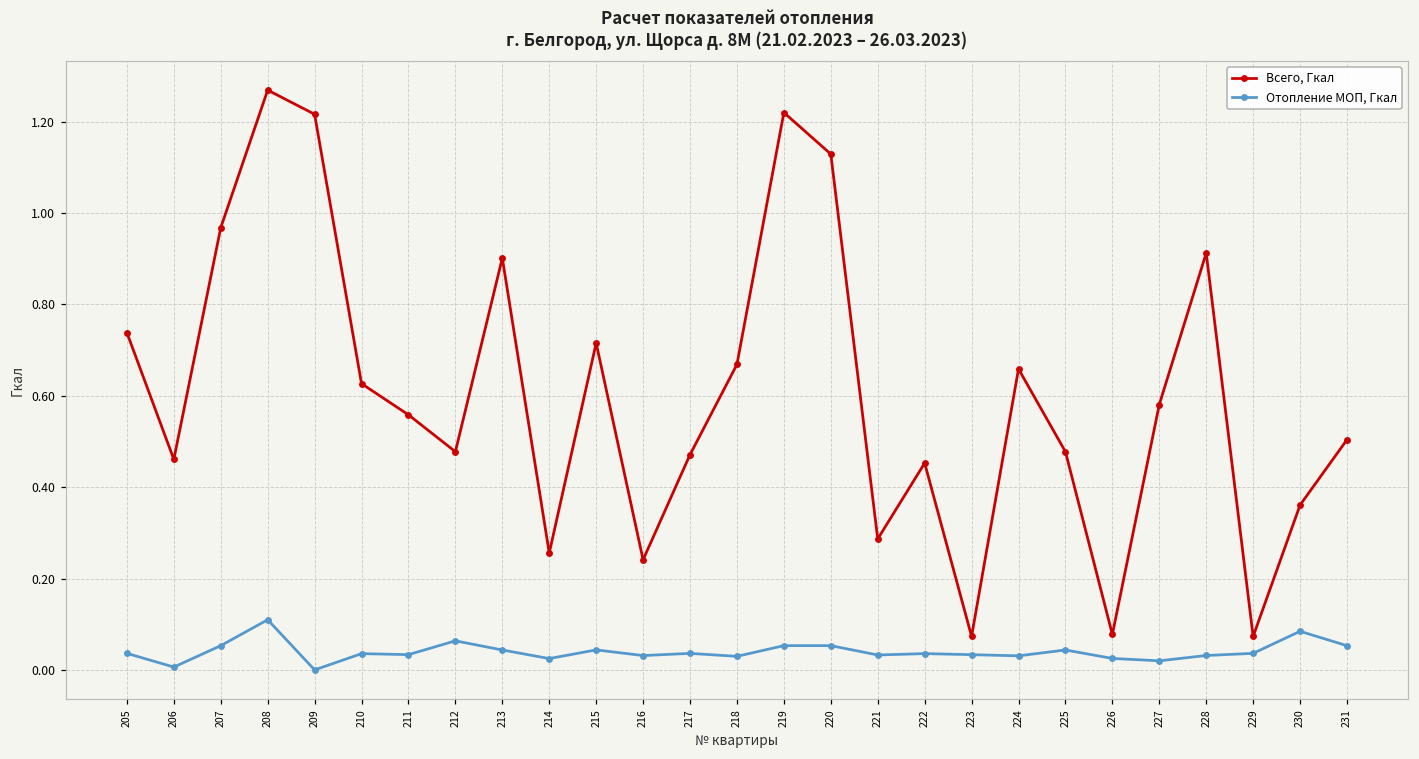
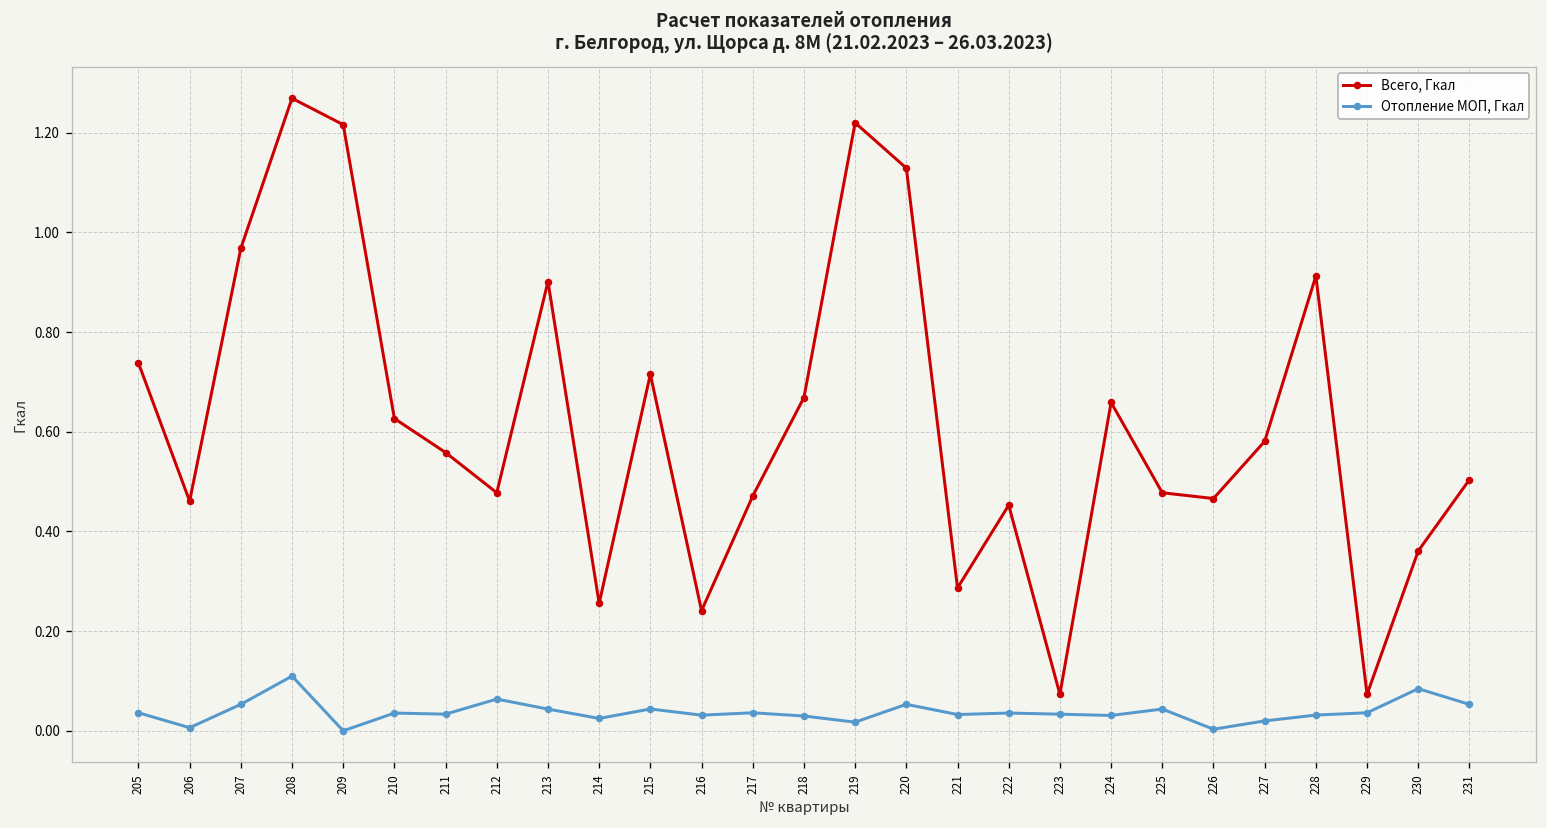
Отопление МОП, Гкал, 219: 0.05 -> 0.02
Всего, Гкал, 226: 0.08 -> 0.47
Отопление МОП, Гкал, 226: 0.03 -> 0.00
